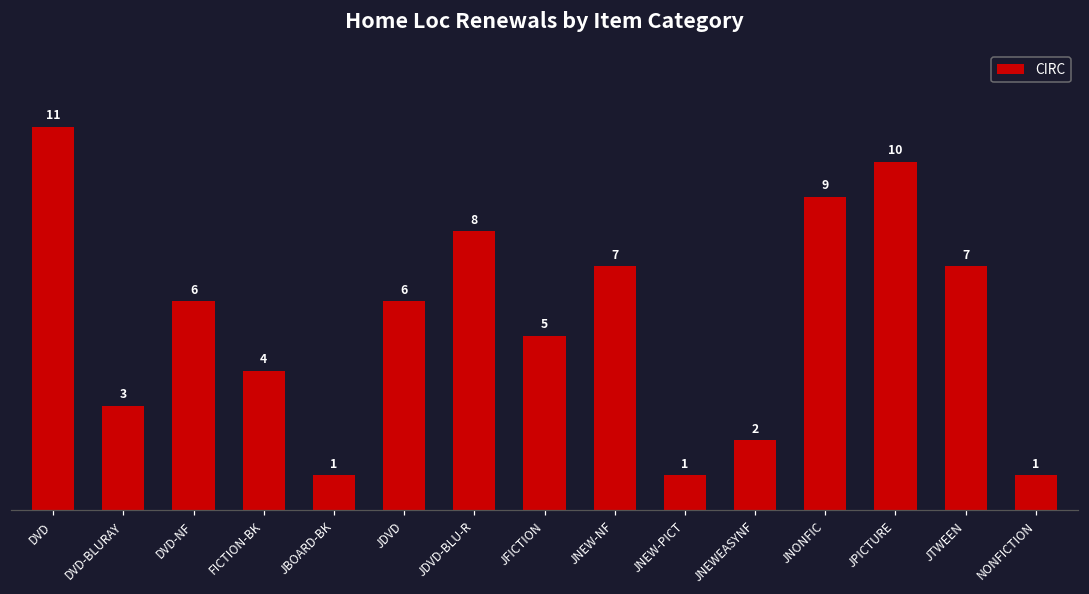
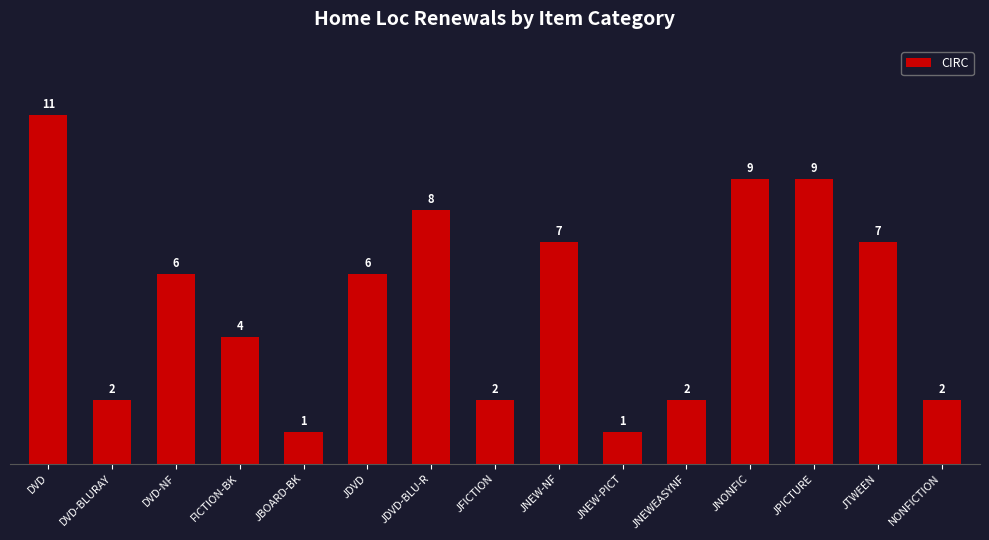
DVD-BLURAY: 3 -> 2
JFICTION: 5 -> 2
JPICTURE: 10 -> 9
NONFICTION: 1 -> 2
